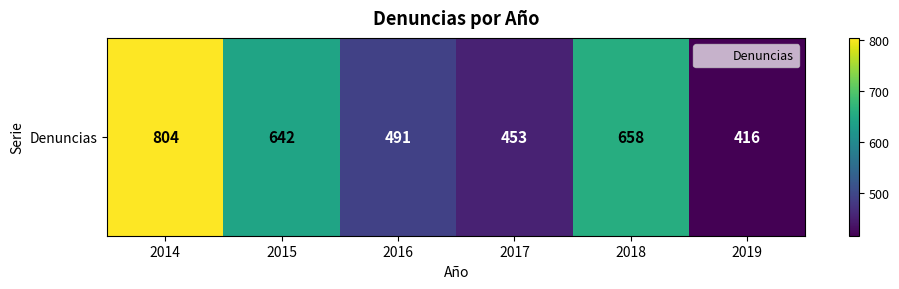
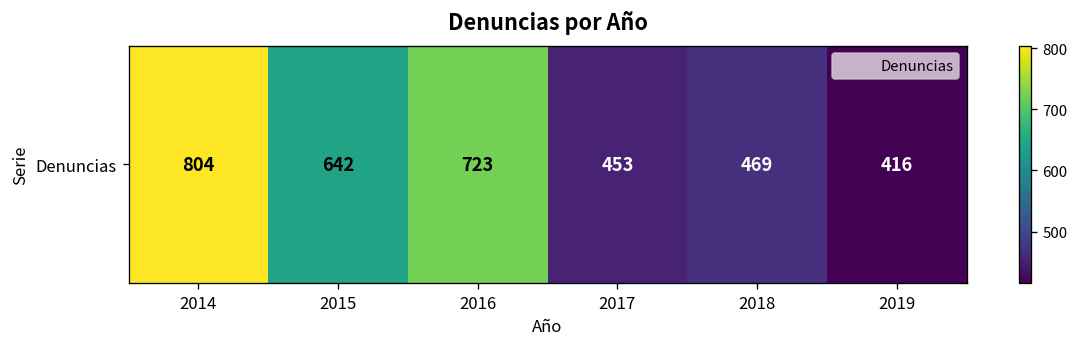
Denuncias, 2016: 491 -> 723
Denuncias, 2018: 658 -> 469
